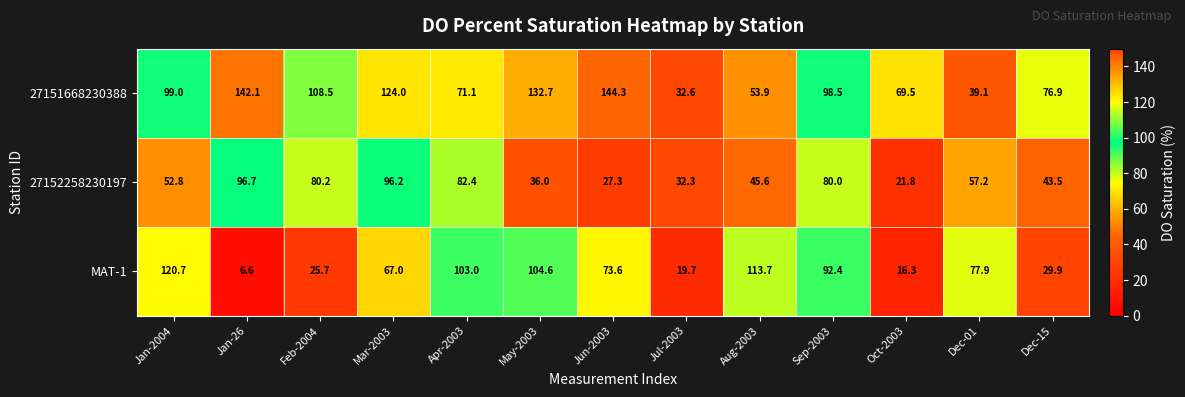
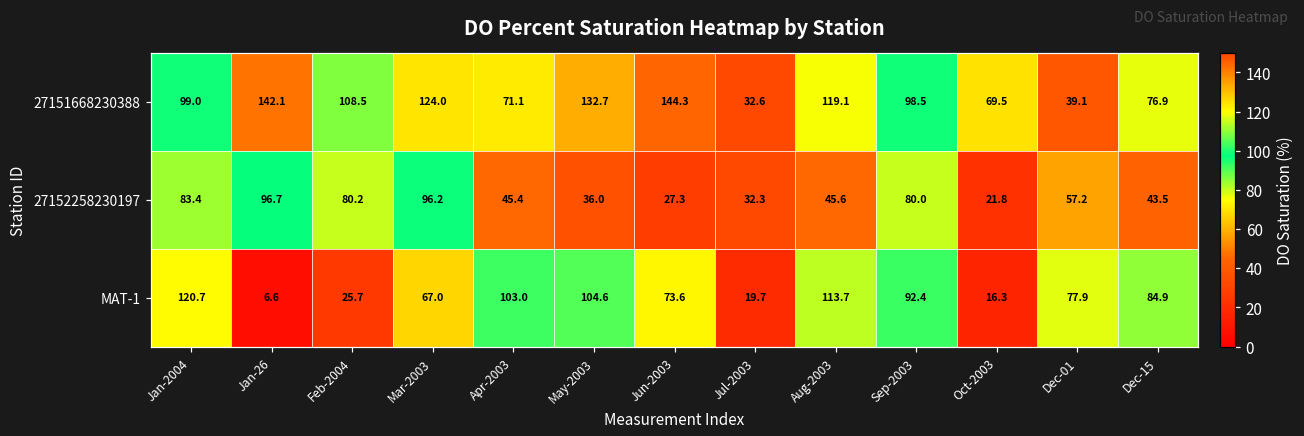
27151668230388, Aug-2003: 53.9 -> 119.1
27152258230197, Jan-2004: 52.8 -> 83.4
27152258230197, Apr-2003: 82.4 -> 45.4
MAT-1, Dec-15: 29.9 -> 84.9
